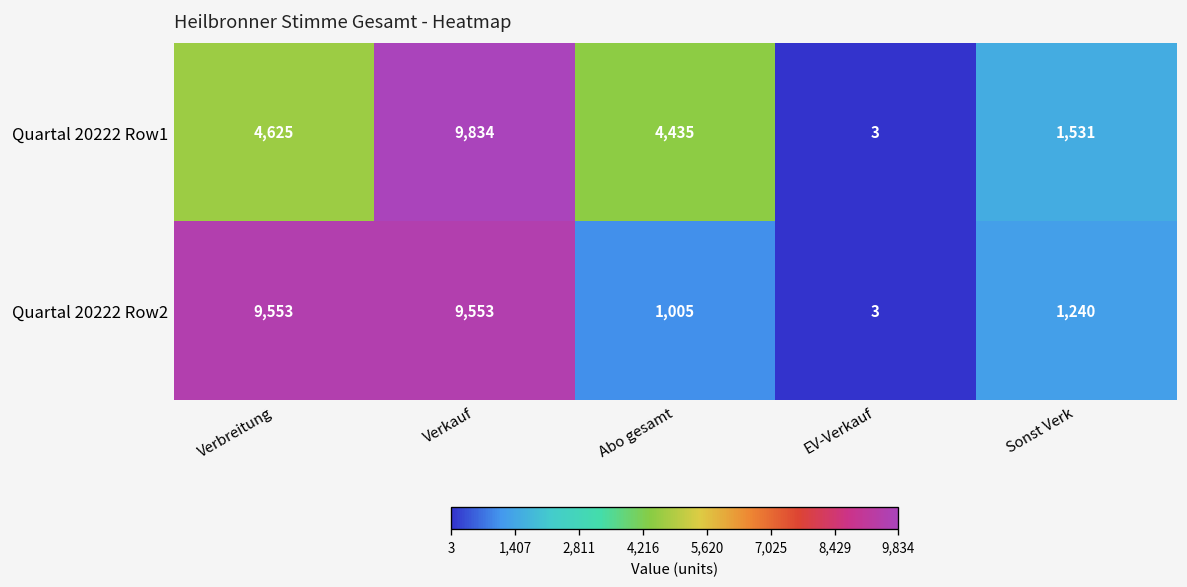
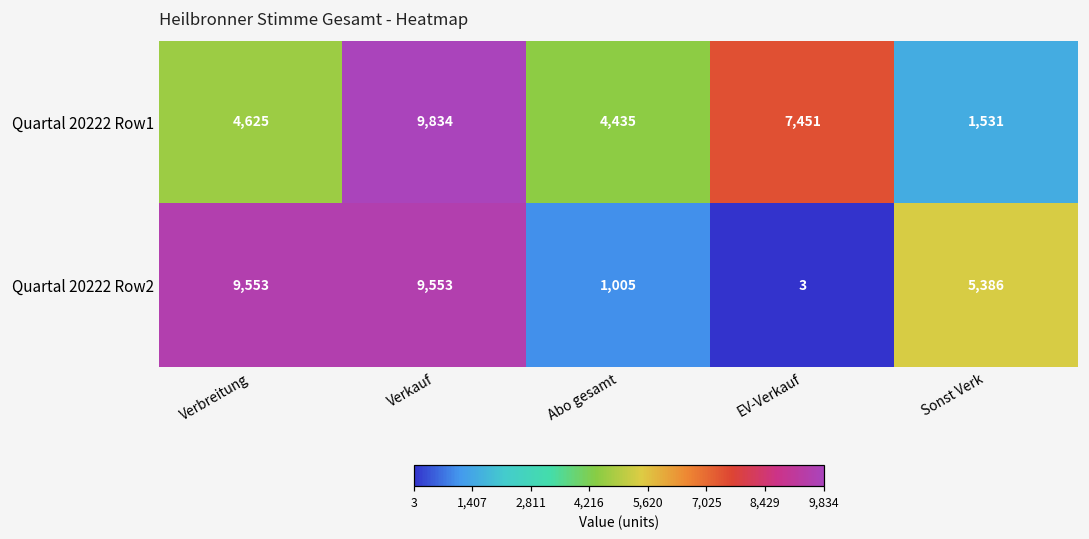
Quartal 20222 Row1, EV-Verkauf: 3 -> 7,451
Quartal 20222 Row2, Sonst Verk: 1,240 -> 5,386
